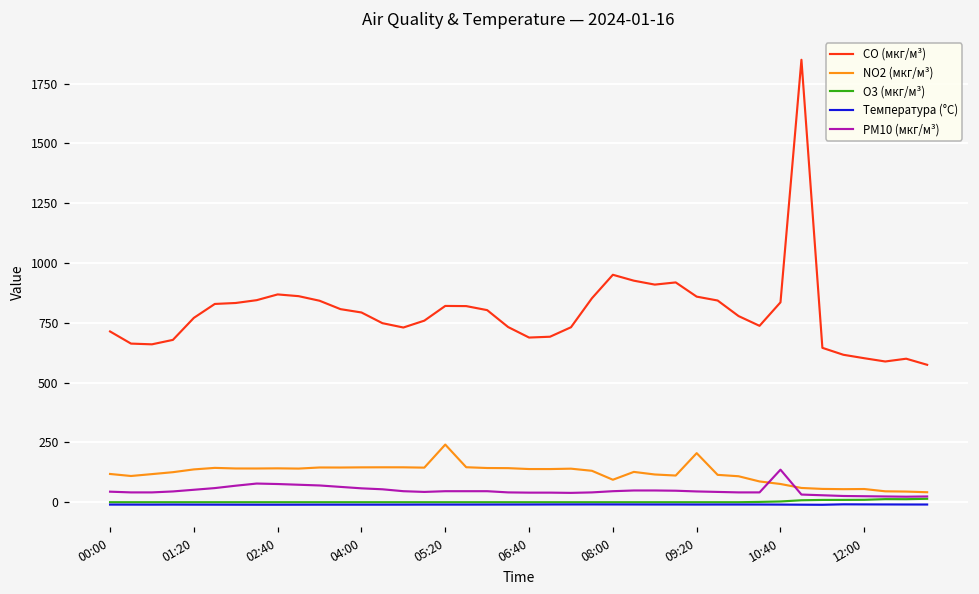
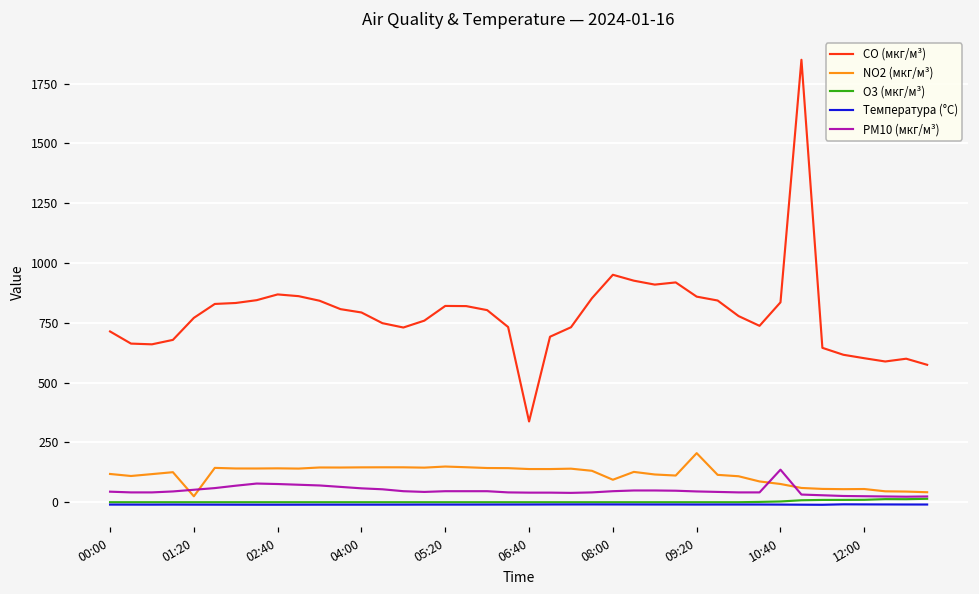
NO2 (мкг/м³), 01:20: 140 -> 20
NO2 (мкг/м³), 05:20: 240 -> 150
CO (мкг/м³), 06:40: 690 -> 340
